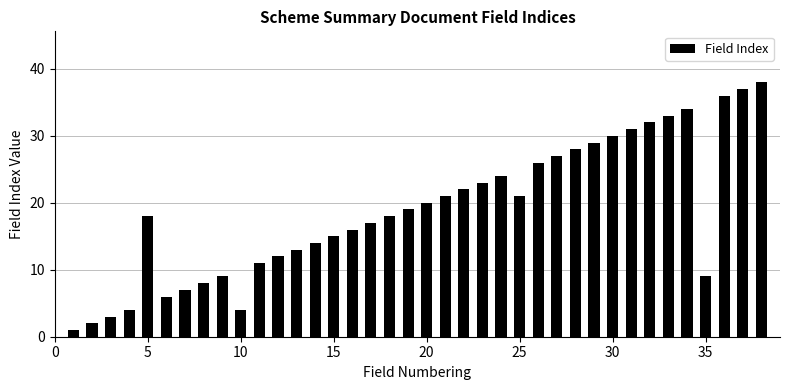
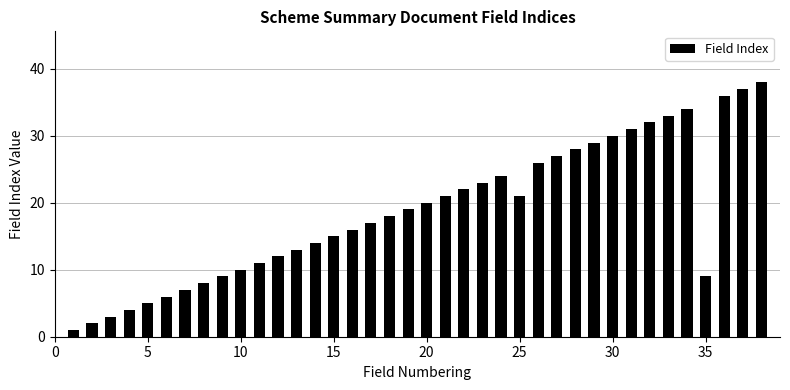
5: 18 -> 5
10: 4 -> 10
